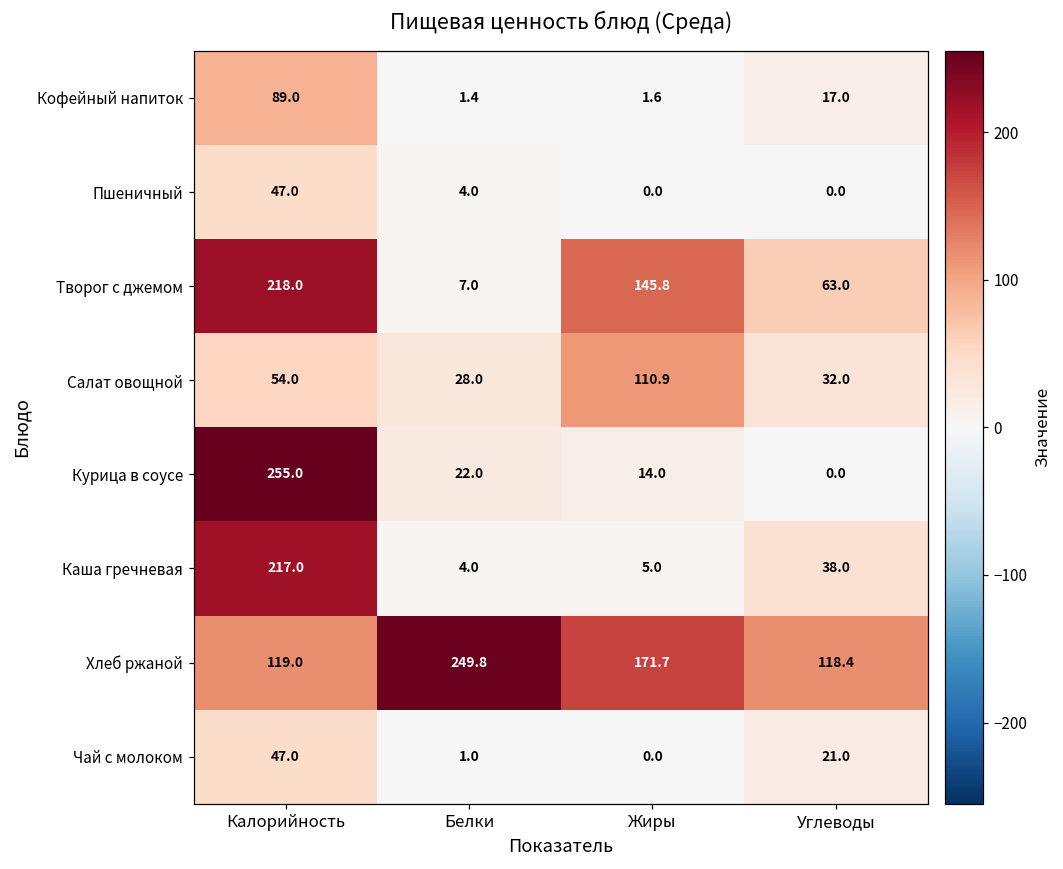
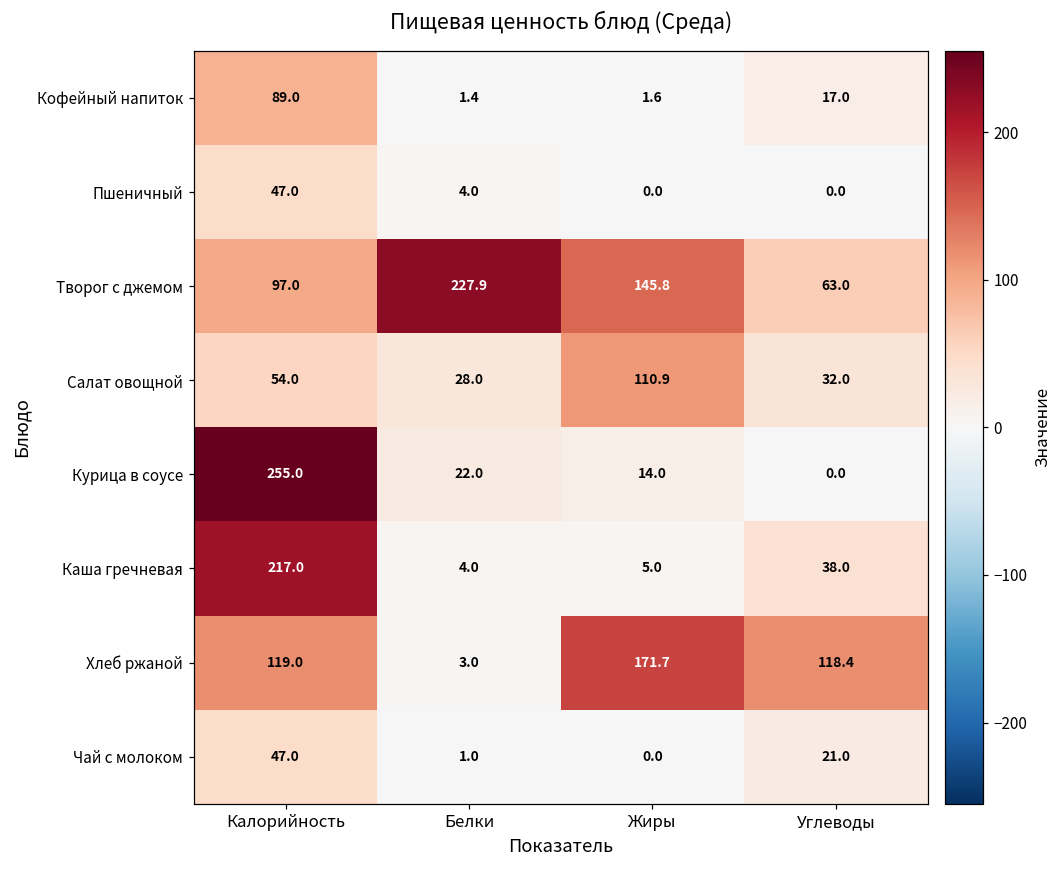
Творог с джемом, Калорийность: 218.0 -> 97.0
Творог с джемом, Белки: 7.0 -> 227.9
Хлеб ржаной, Белки: 249.8 -> 3.0
